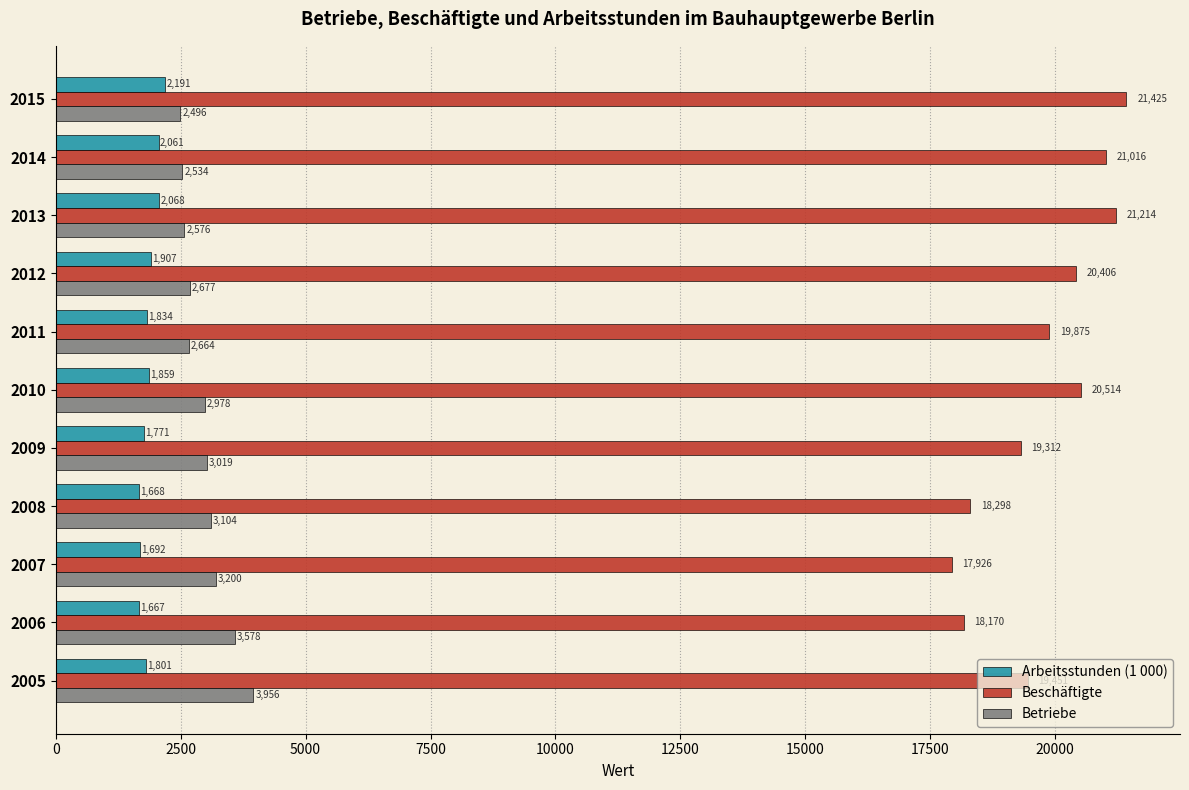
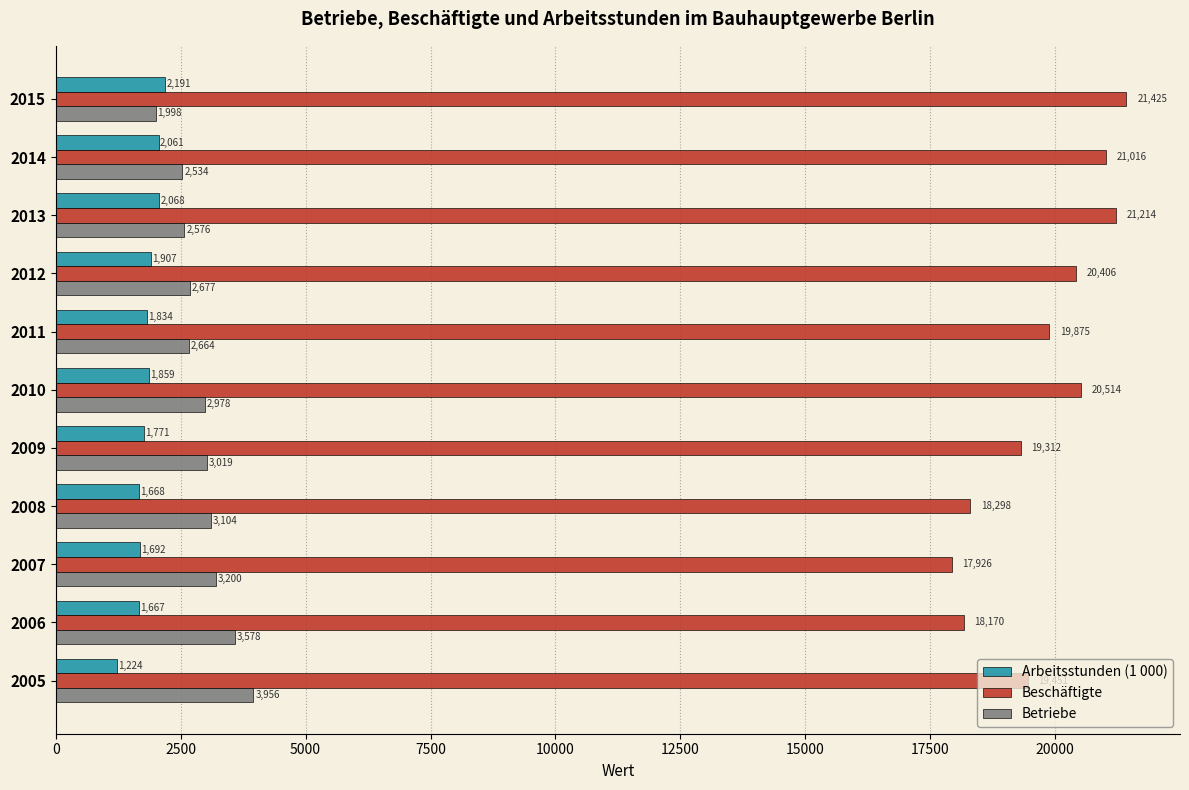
Betriebe, 2015: 2,496 -> 1,998
Arbeitsstunden (1 000), 2005: 1,801 -> 1,224
